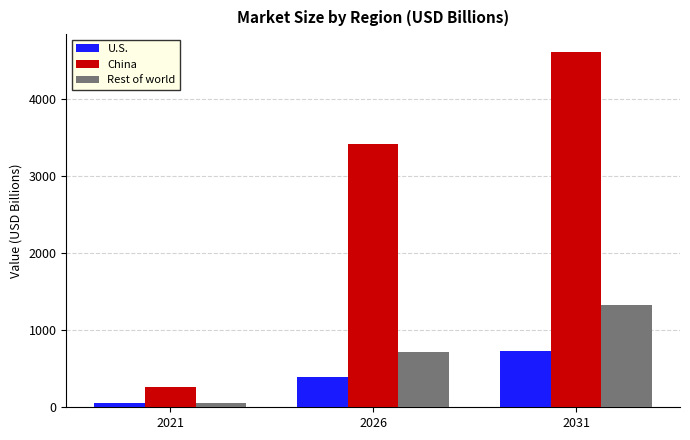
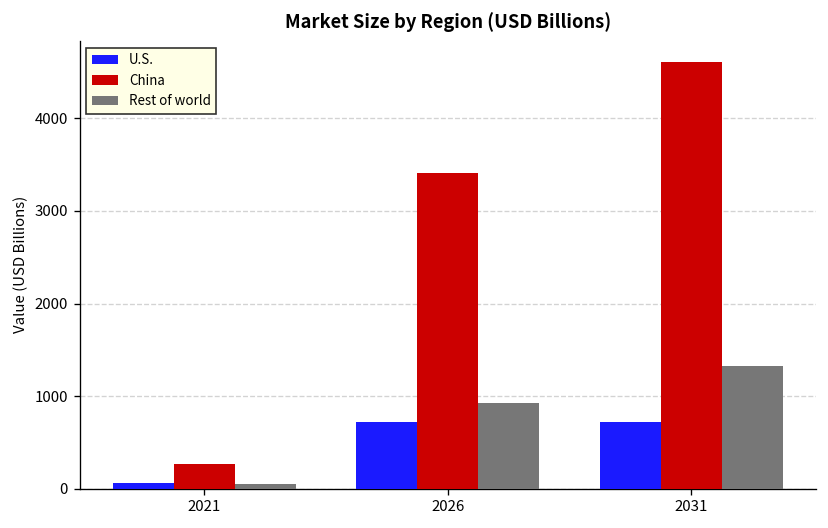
U.S., 2026: 400 -> 700
Rest of world, 2026: 700 -> 900
